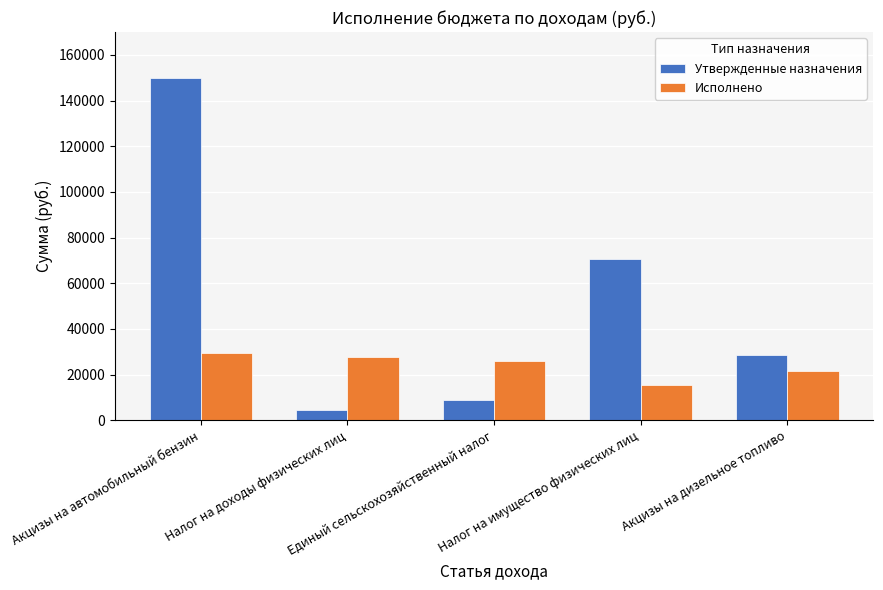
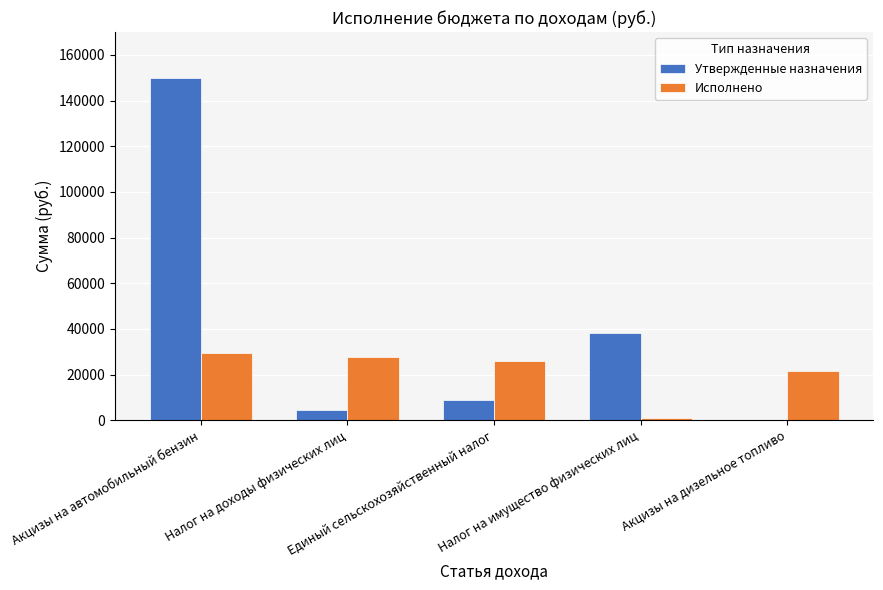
Утвержденные назначения, Налог на имущество физических лиц: 71000 -> 38000
Исполнено, Налог на имущество физических лиц: 16000 -> 1000
Утвержденные назначения, Акцизы на дизельное топливо: 28000 -> 0
